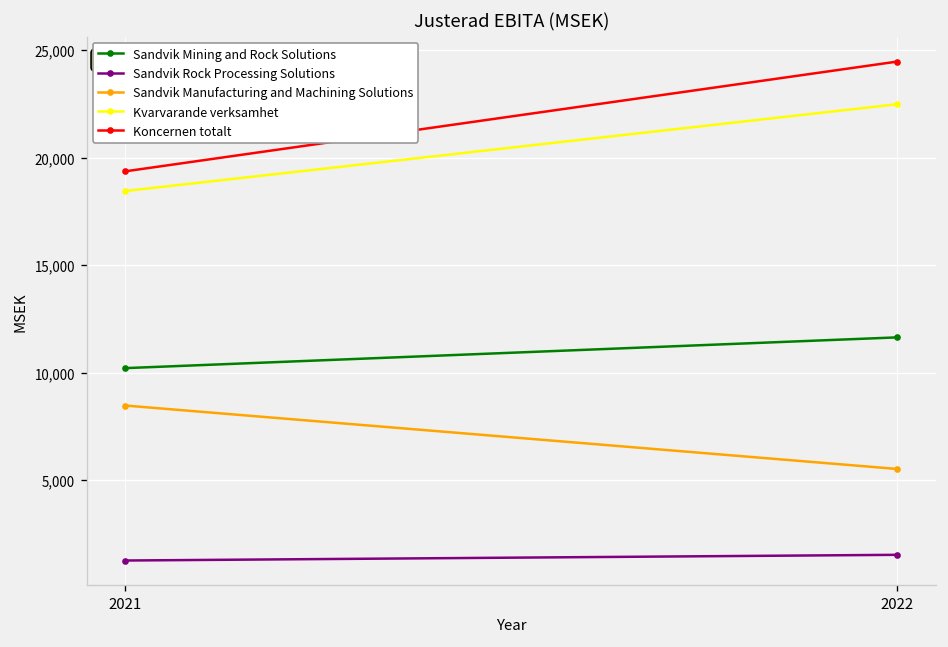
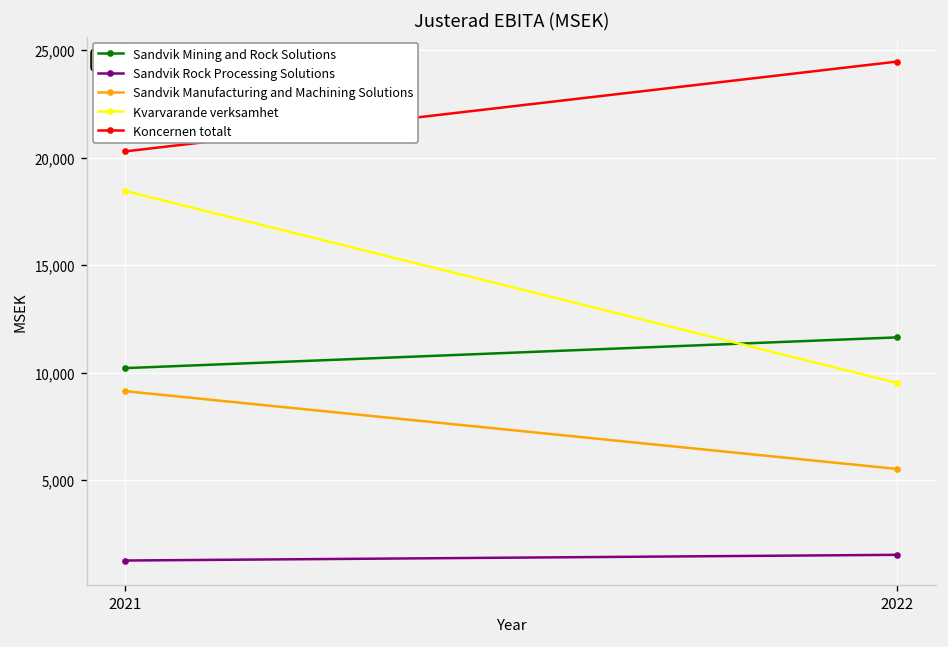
Sandvik Manufacturing and Machining Solutions, 2021: 8,500 -> 9,100
Koncernen totalt, 2021: 19,400 -> 20,300
Kvarvarande verksamhet, 2022: 22,500 -> 9,500
